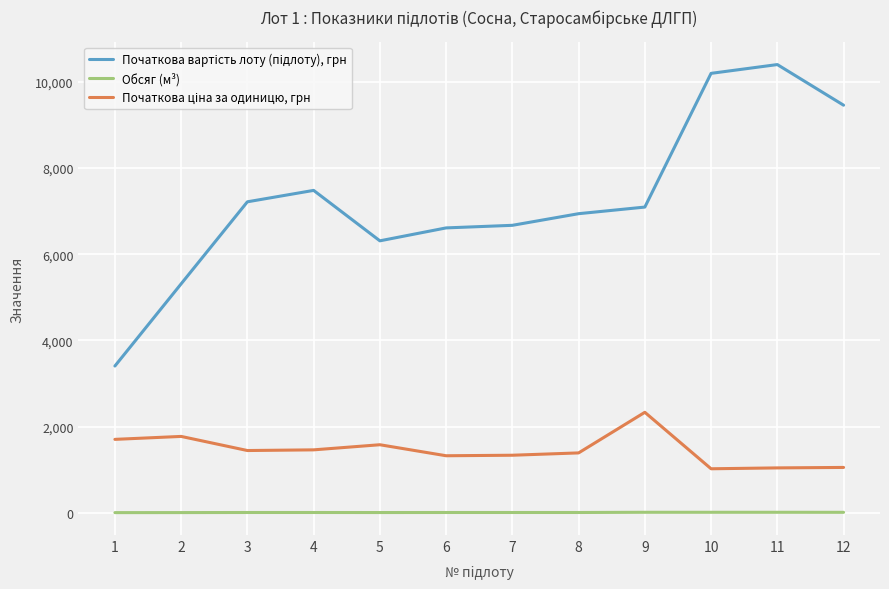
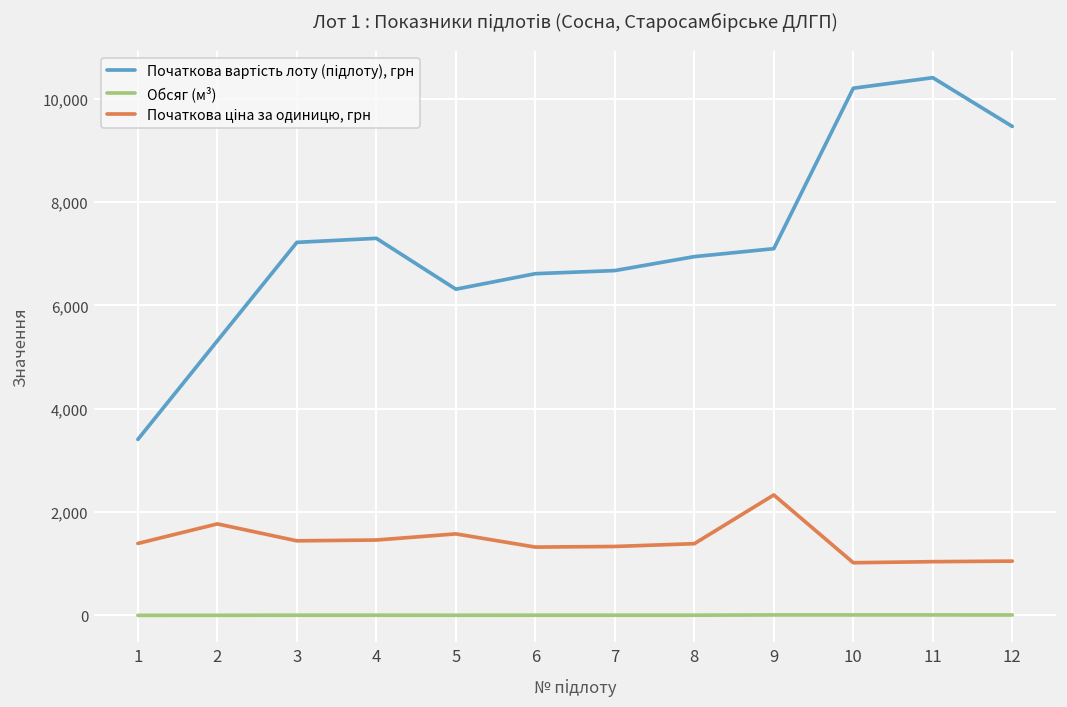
Початкова ціна за одиницю, грн, 1: 1,700 -> 1,400
Початкова вартість лоту (підлоту), грн, 4: 7,500 -> 7,300
